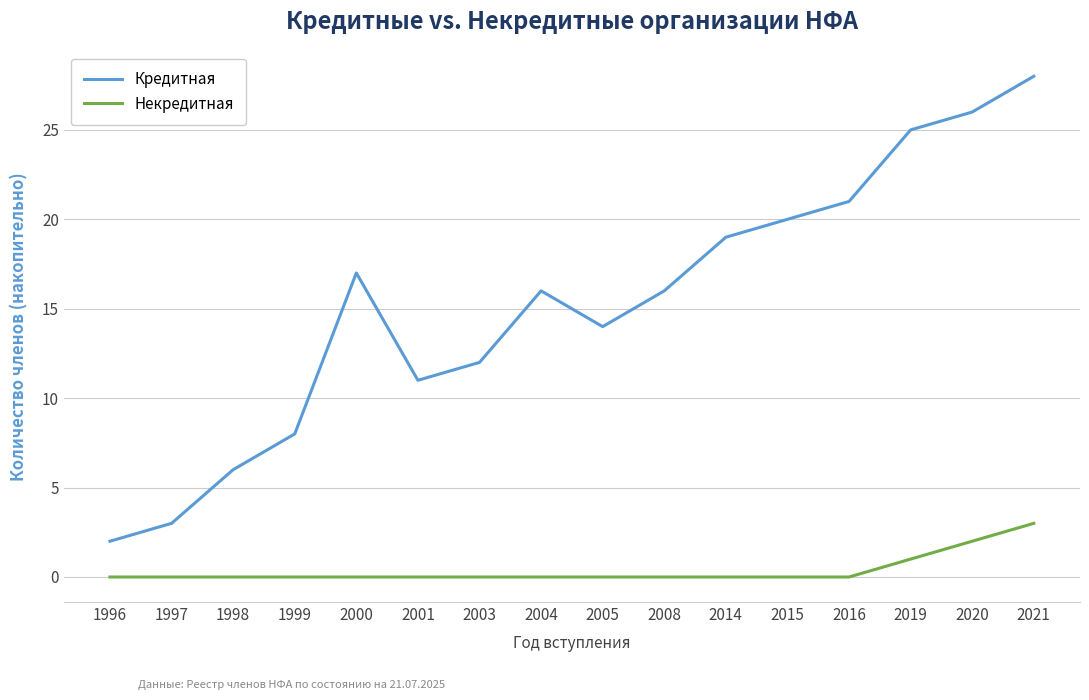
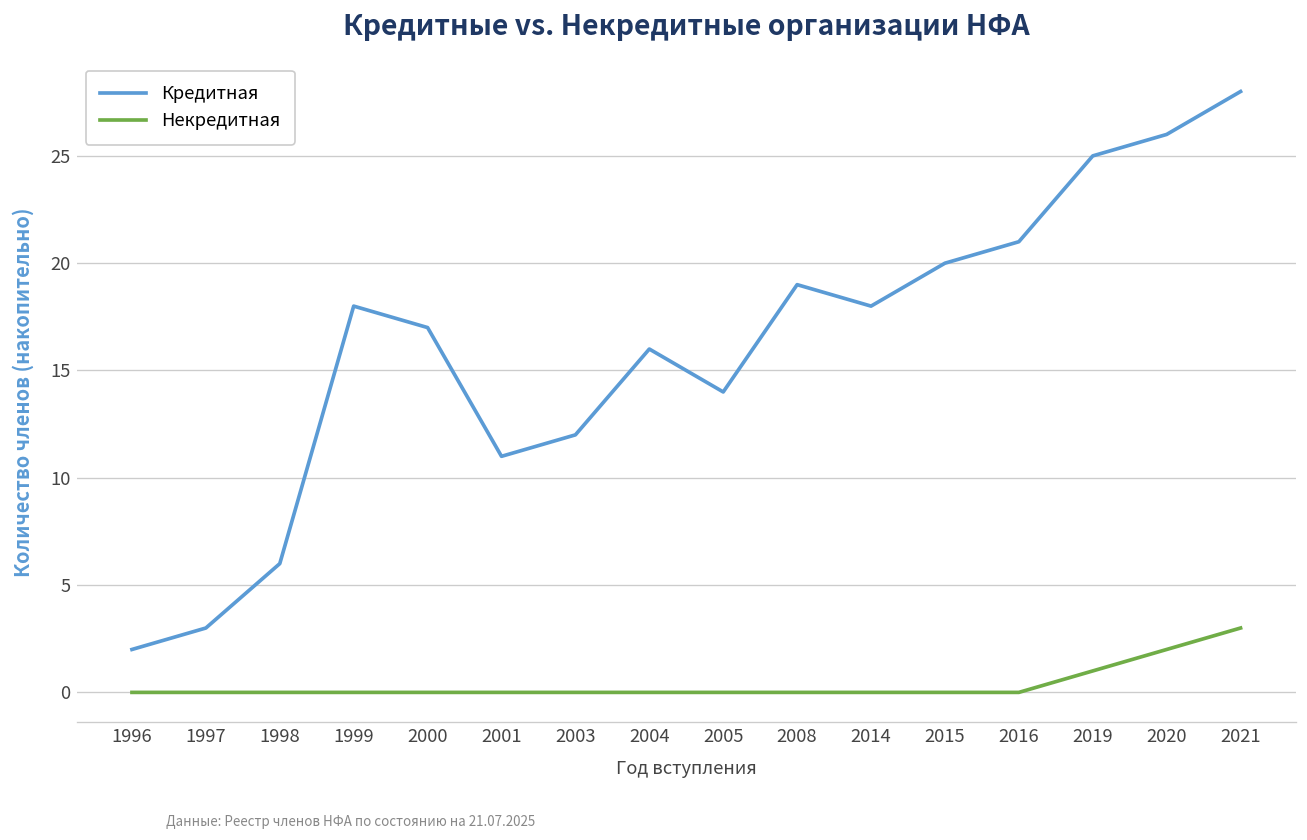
Кредитная, 1999: 8 -> 18
Кредитная, 2008: 16 -> 19
Кредитная, 2014: 19 -> 18
